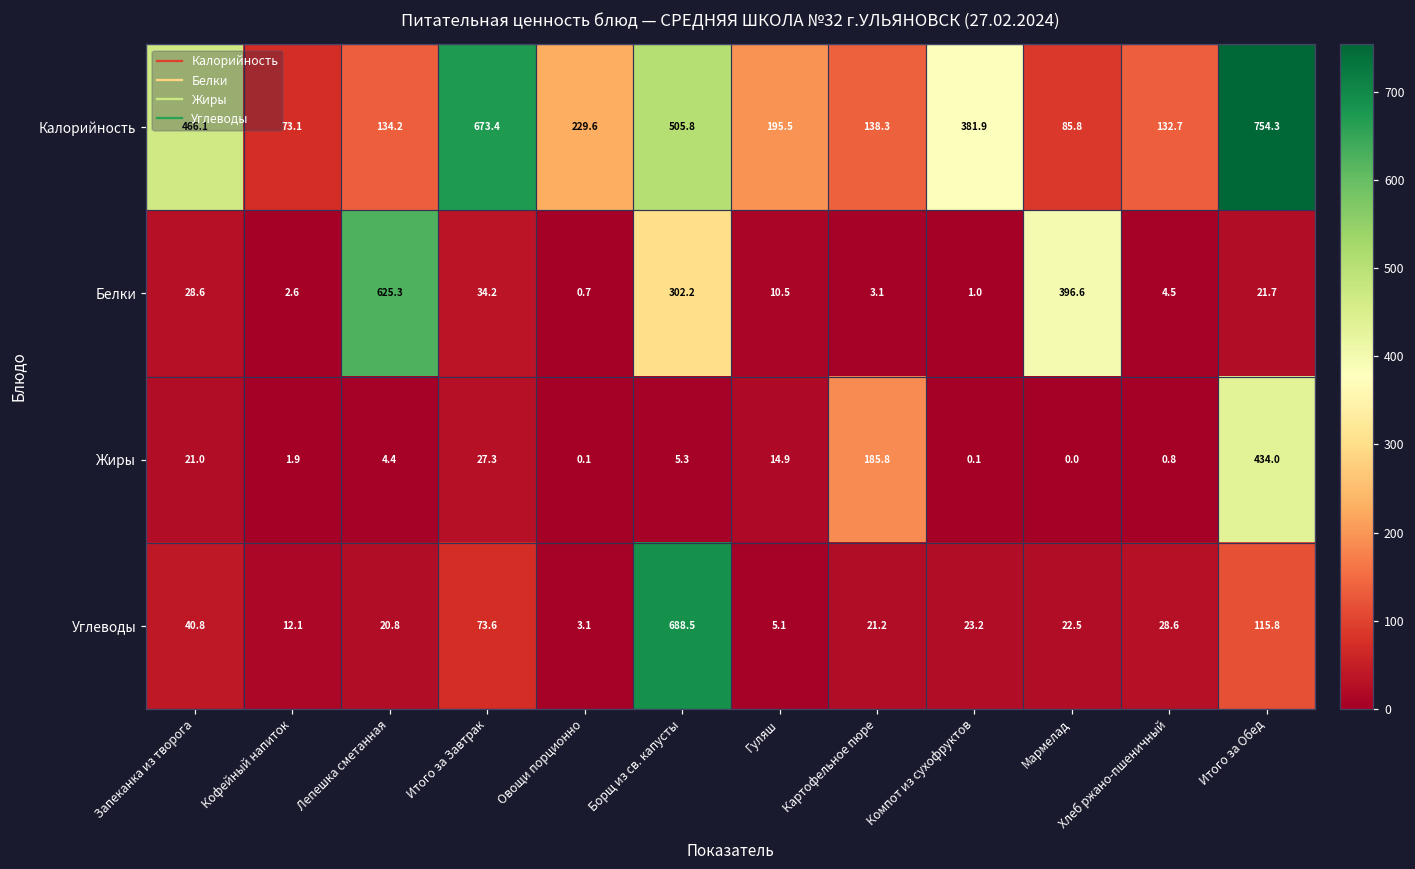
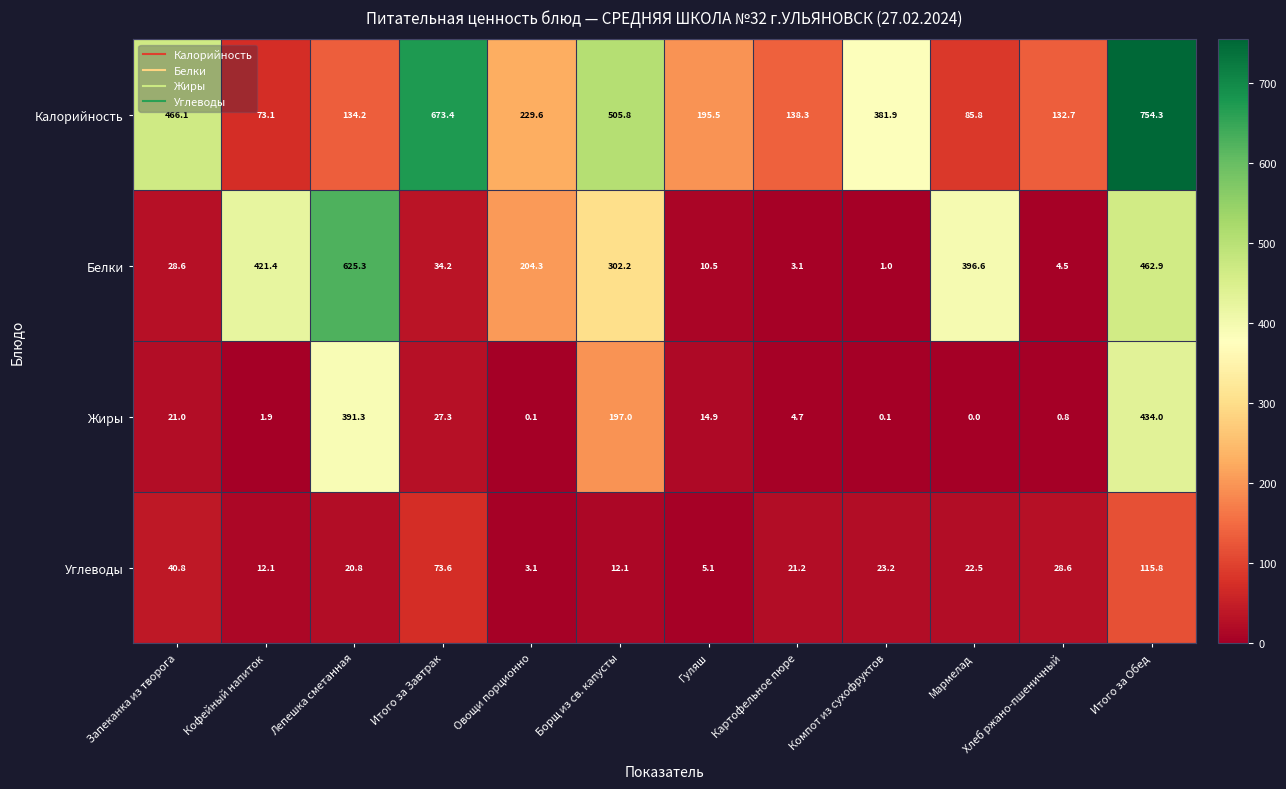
Белки, Кофейный напиток: 2.6 -> 421.4
Белки, Овощи порционно: 0.7 -> 204.3
Белки, Итого за Обед: 21.7 -> 462.9
Жиры, Лепешка сметанная: 4.4 -> 391.3
Жиры, Борщ из св. капусты: 5.3 -> 197.0
Жиры, Картофельное пюре: 185.8 -> 4.7
Углеводы, Борщ из св. капусты: 688.5 -> 12.1
